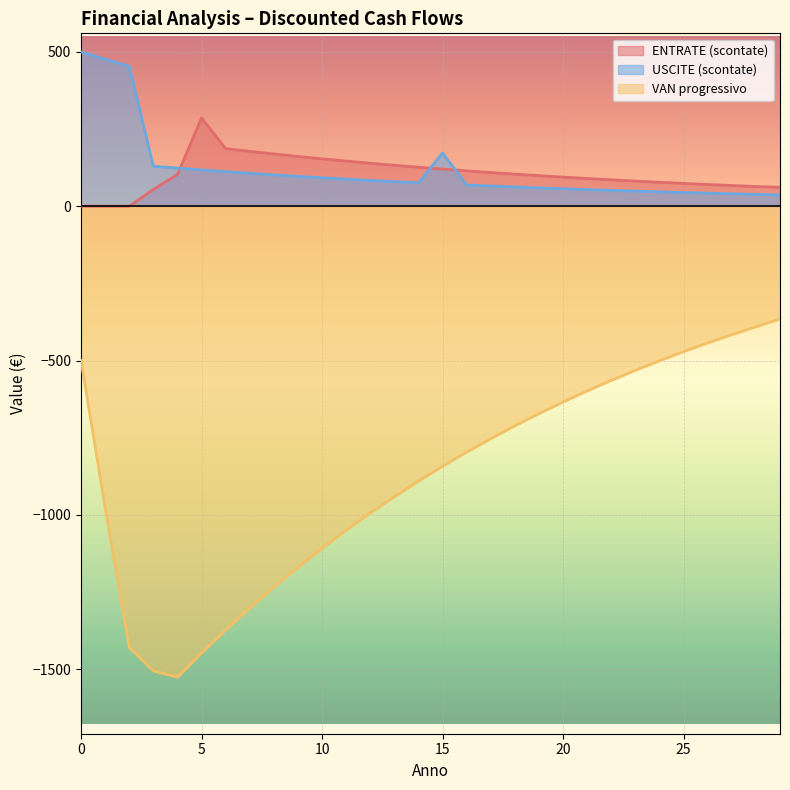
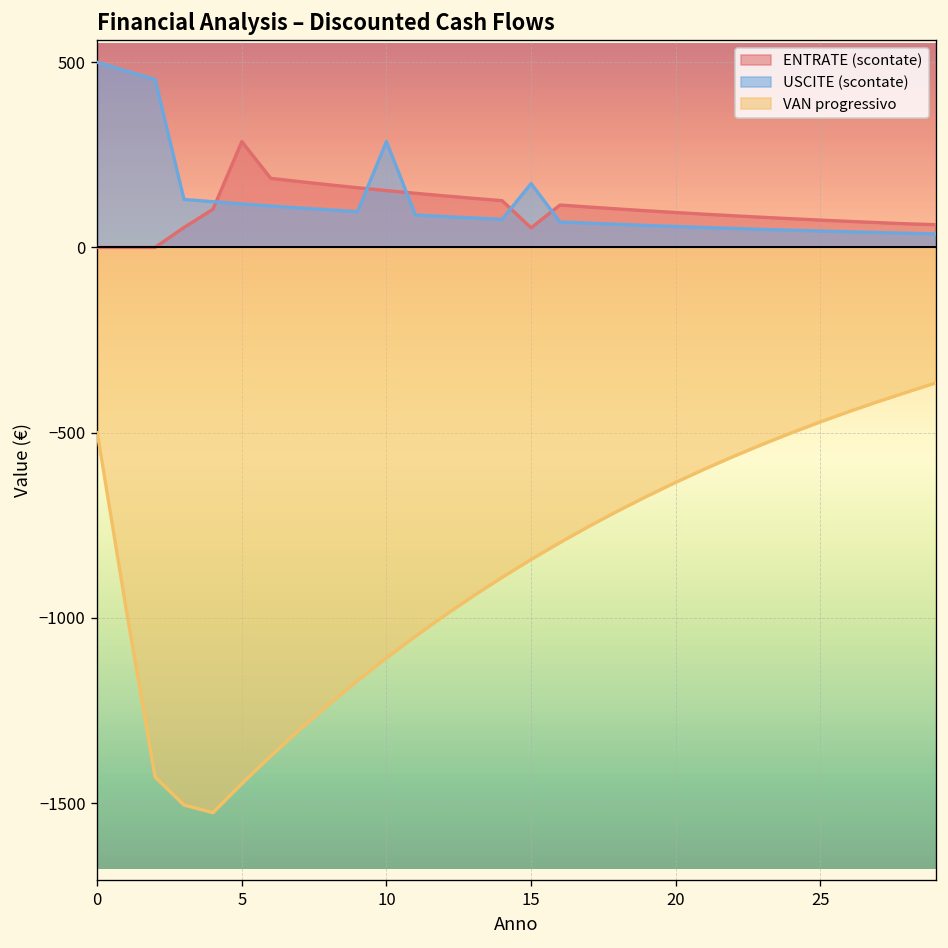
USCITE (scontate), 10: 90 -> 290
ENTRATE (scontate), 15: 120 -> 50
